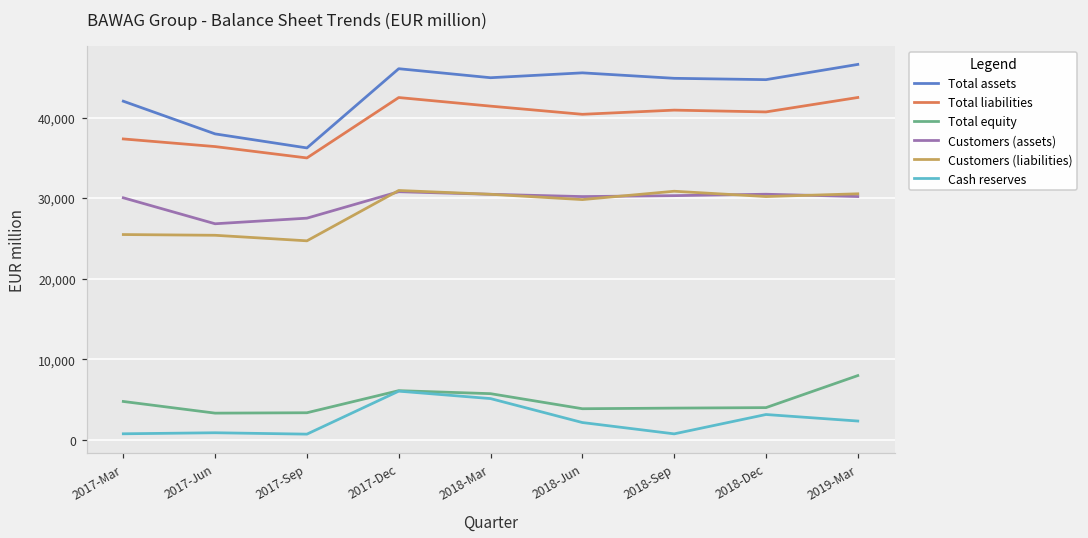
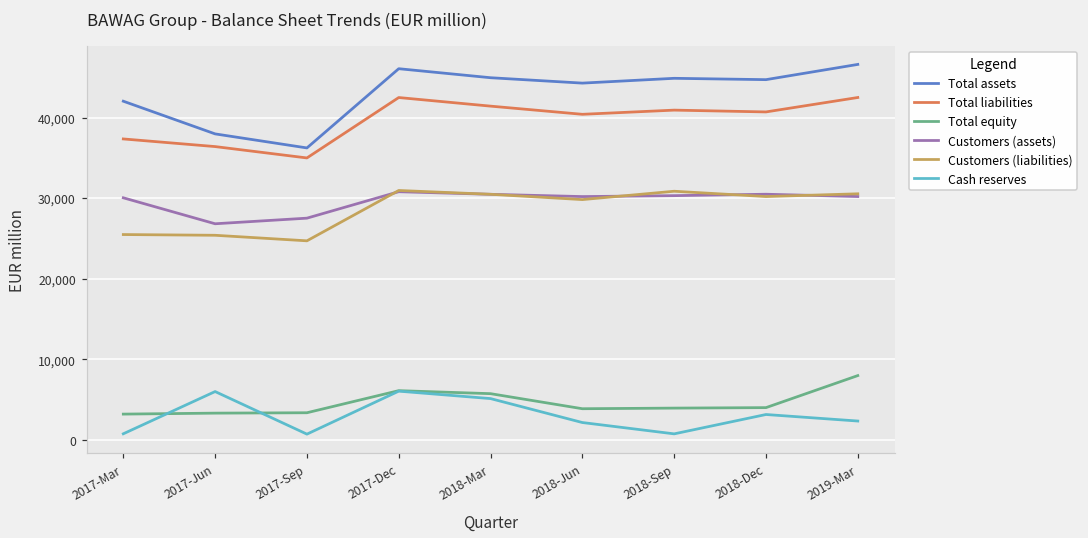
Total equity, 2017-Mar: 5,000 -> 3,000
Cash reserves, 2017-Jun: 1,000 -> 6,000
Total assets, 2018-Jun: 46,000 -> 44,000
